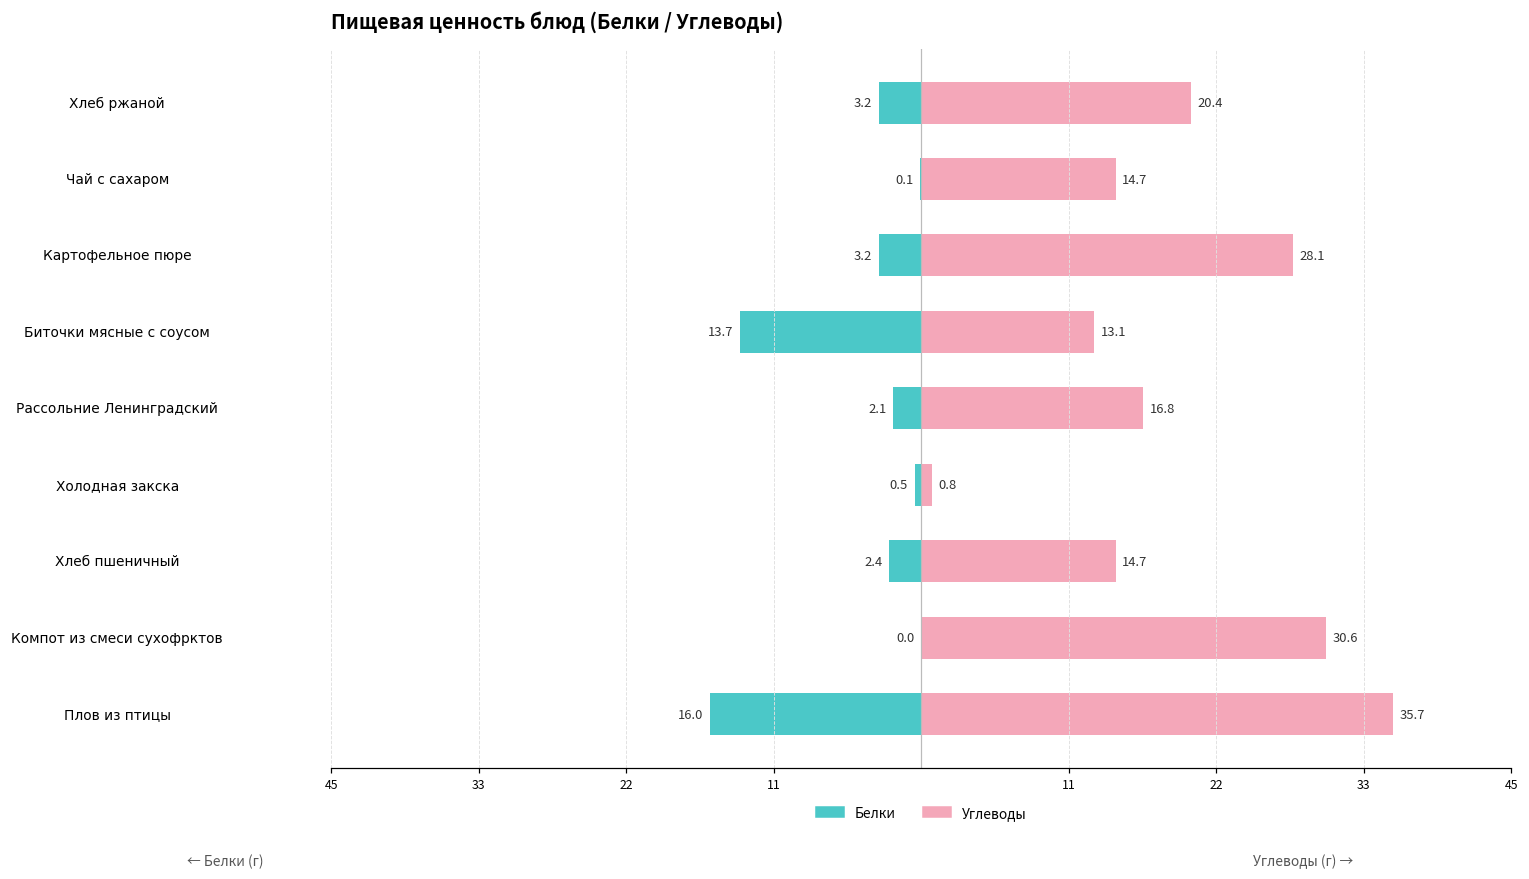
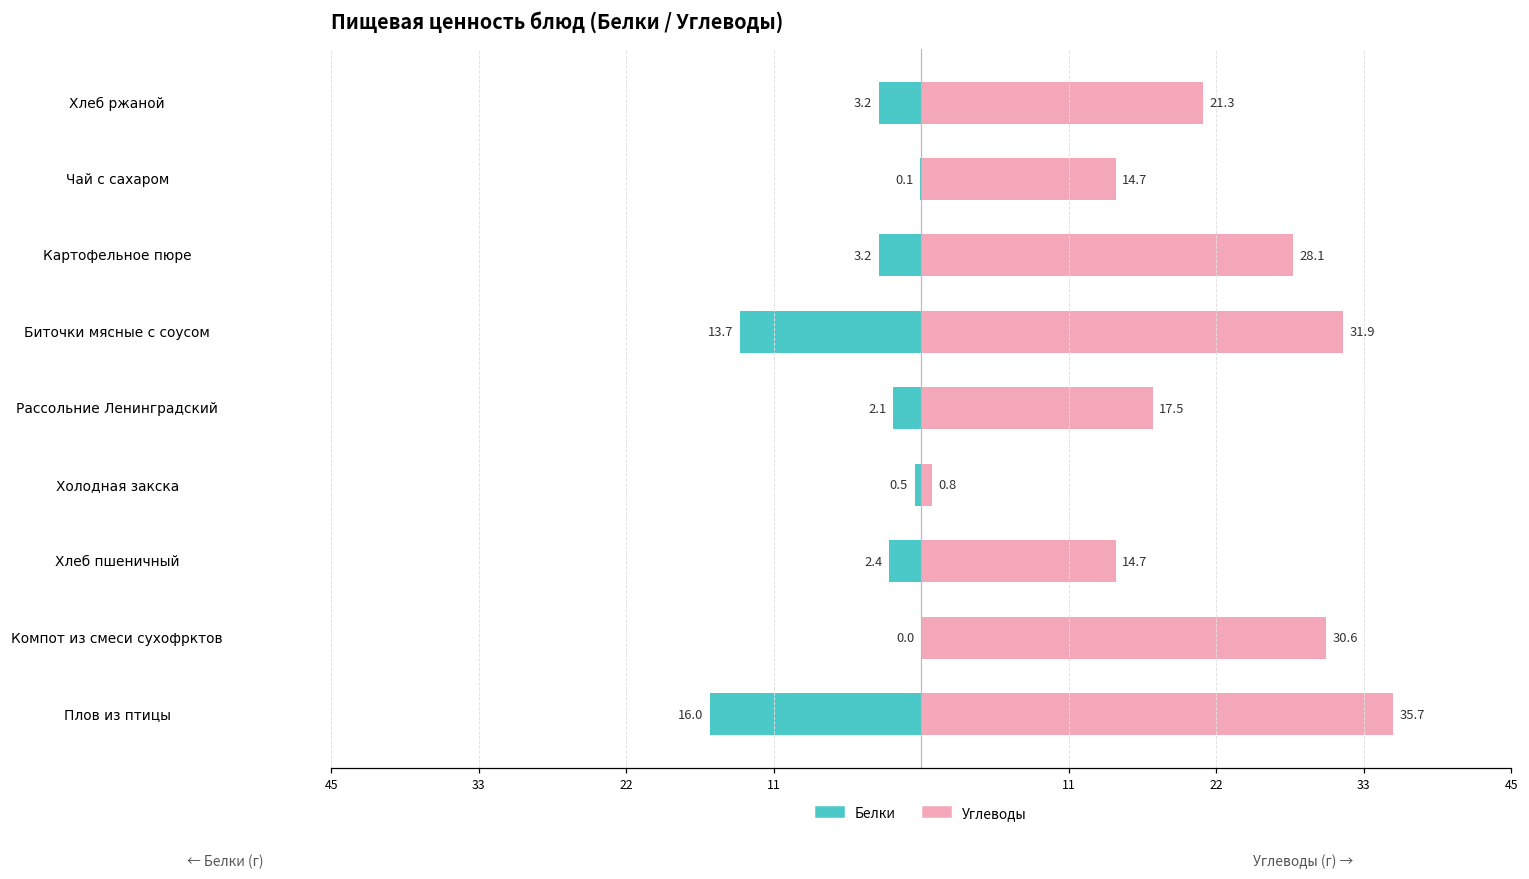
Углеводы, Хлеб ржаной: 20.4 -> 21.3
Углеводы, Биточки мясные с соусом: 13.1 -> 31.9
Углеводы, Рассольние Ленинградский: 16.8 -> 17.5
